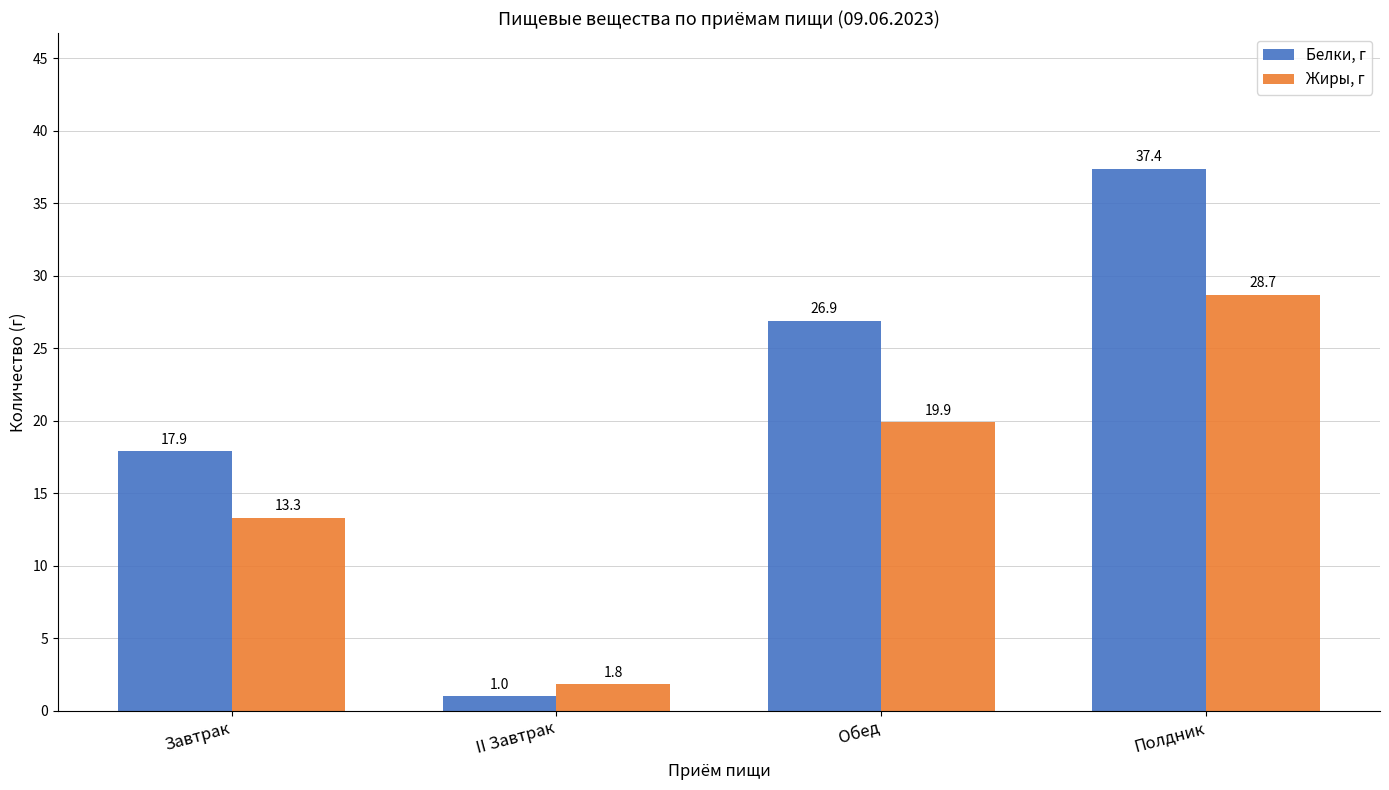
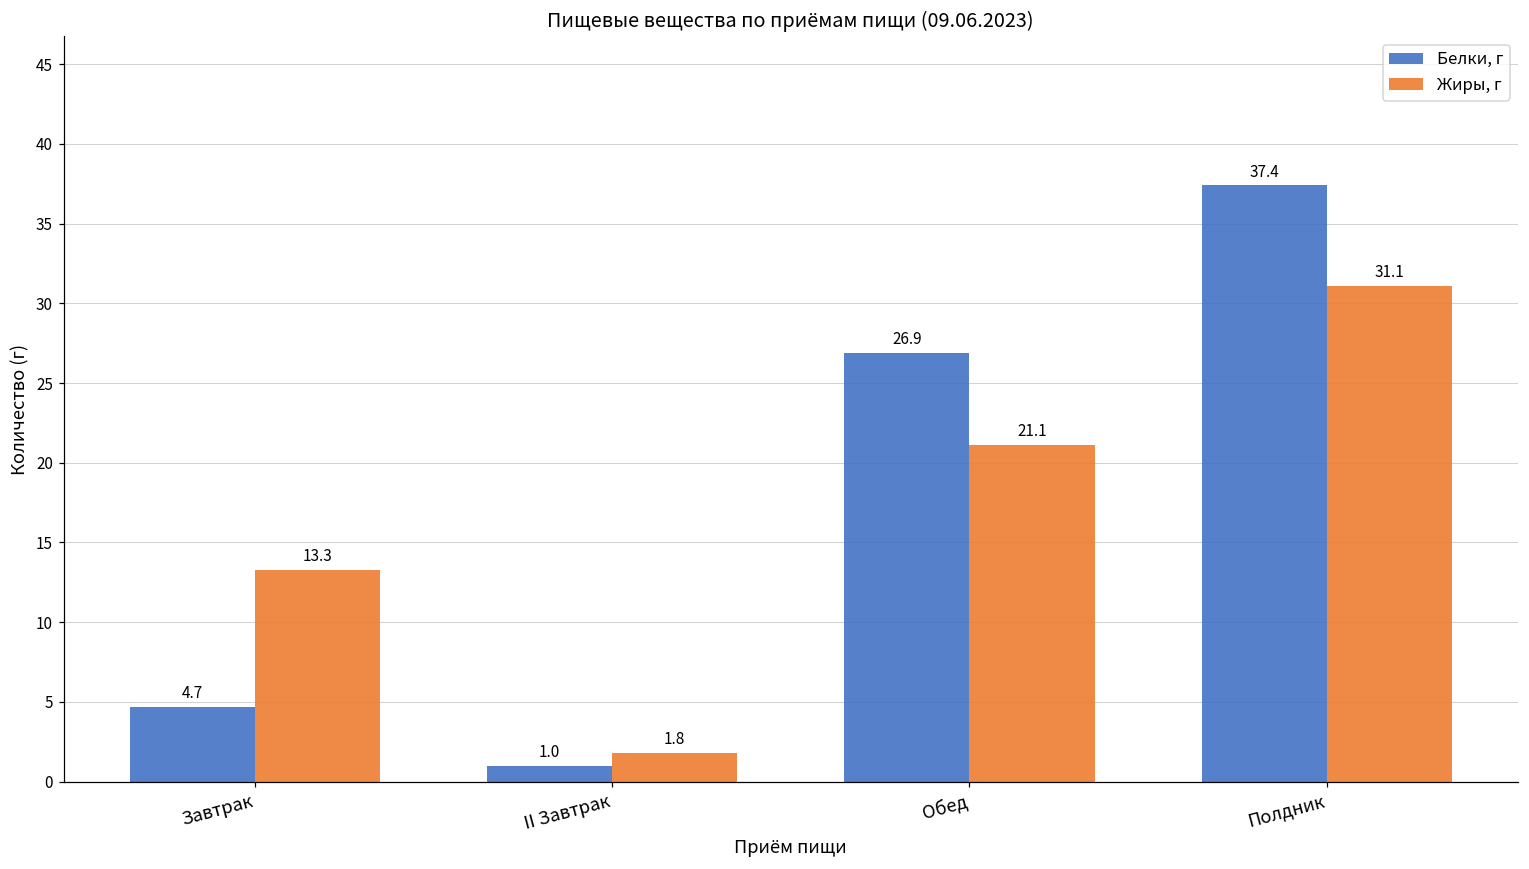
Белки, г, Завтрак: 17.9 -> 4.7
Жиры, г, Обед: 19.9 -> 21.1
Жиры, г, Полдник: 28.7 -> 31.1
